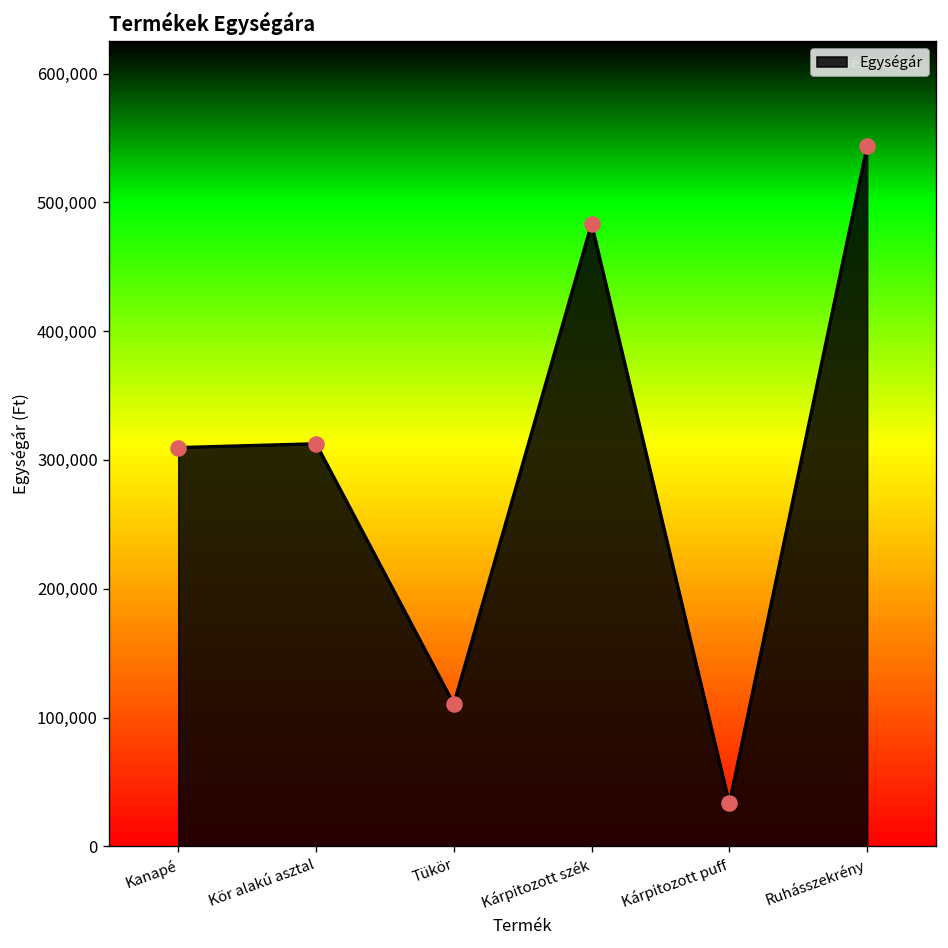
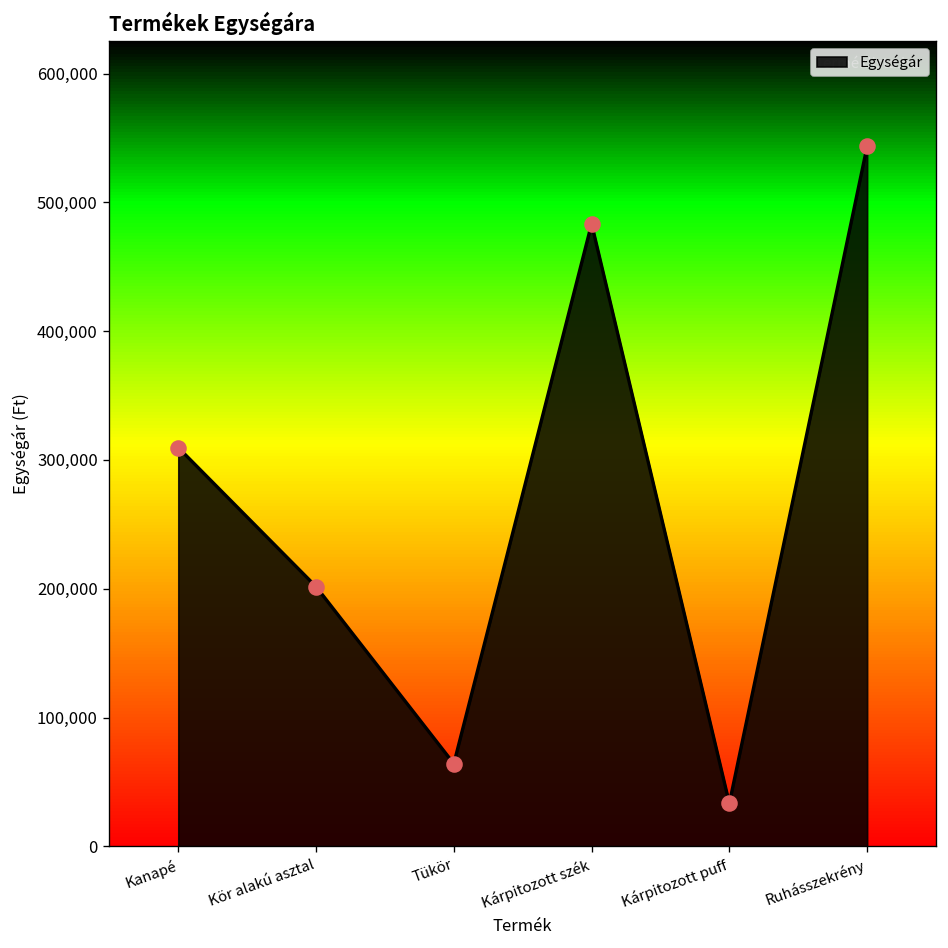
Kör alakú asztal: 313,000 -> 202,000
Tükör: 110,000 -> 64,000
